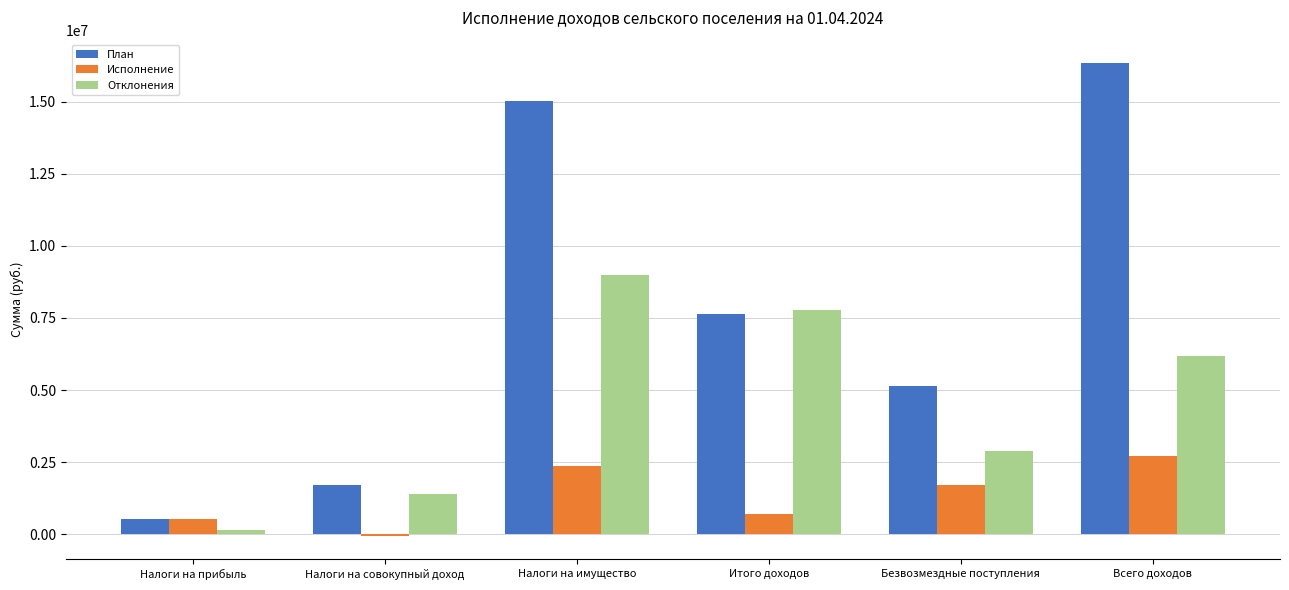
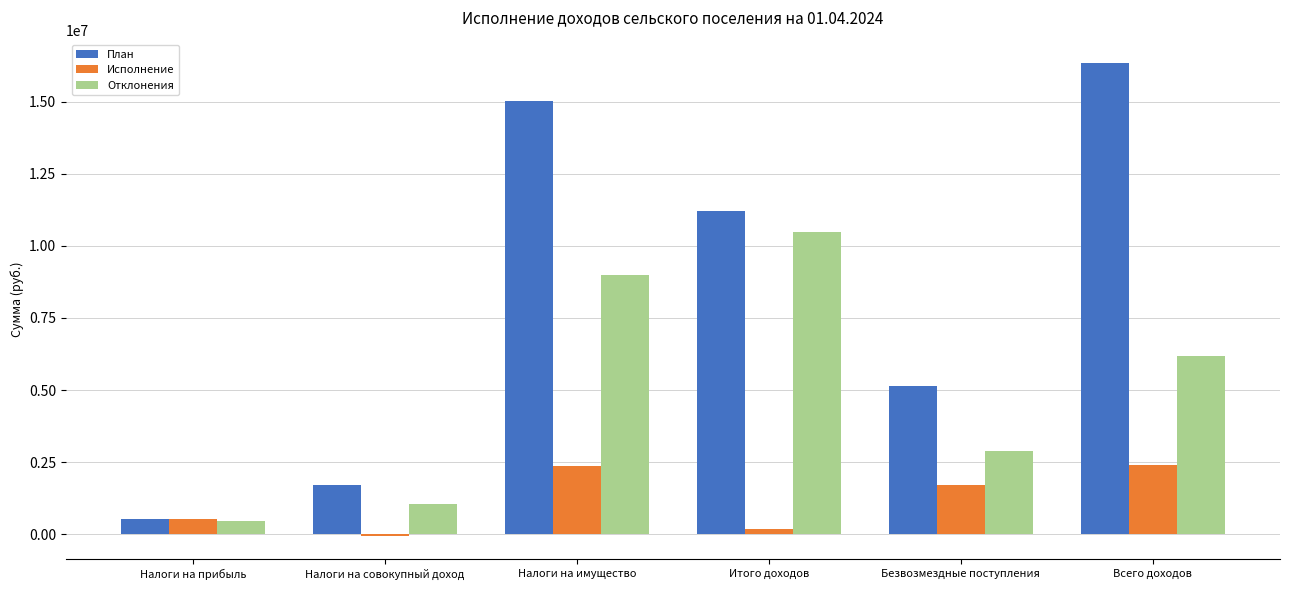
Отклонения, Налоги на прибыль: 100000 -> 500000
Отклонения, Налоги на совокупный доход: 1400000 -> 1000000
План, Итого доходов: 7600000 -> 11200000
Исполнение, Итого доходов: 700000 -> 200000
Отклонения, Итого доходов: 7800000 -> 10500000
Исполнение, Всего доходов: 2700000 -> 2400000
